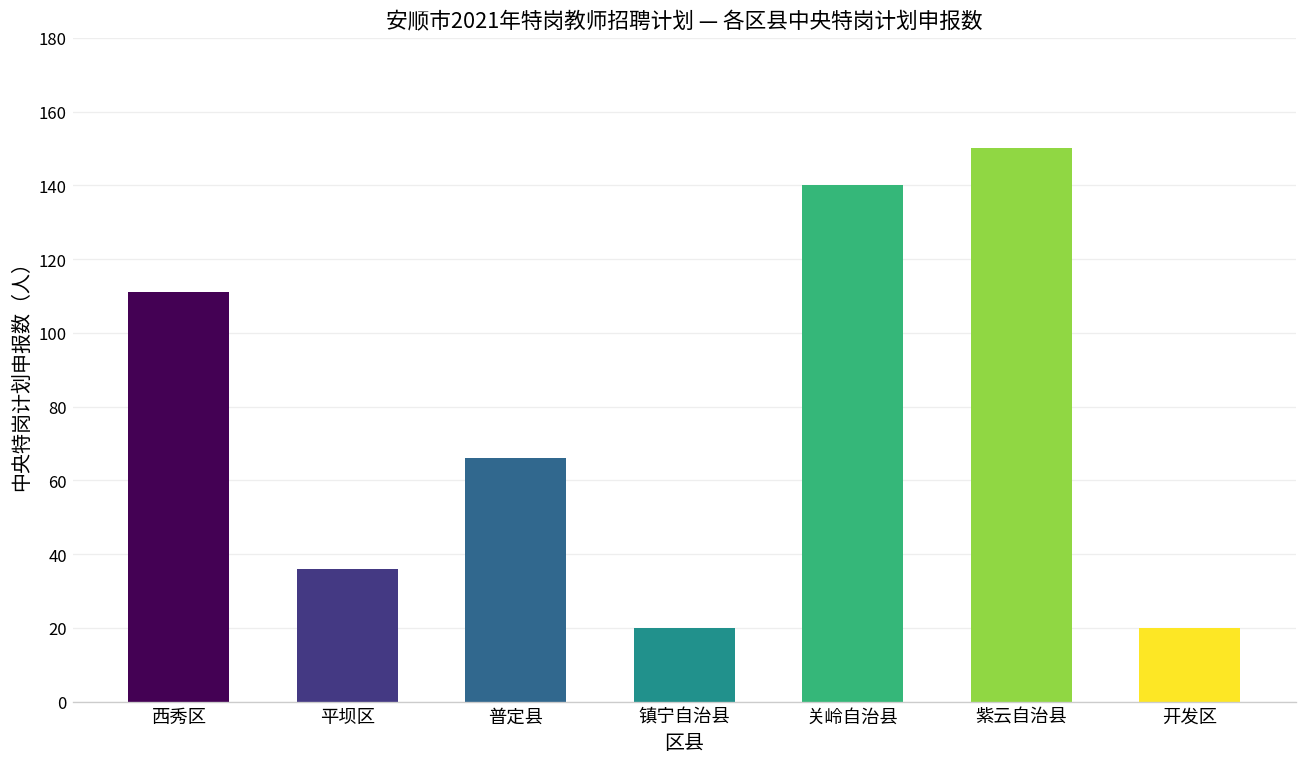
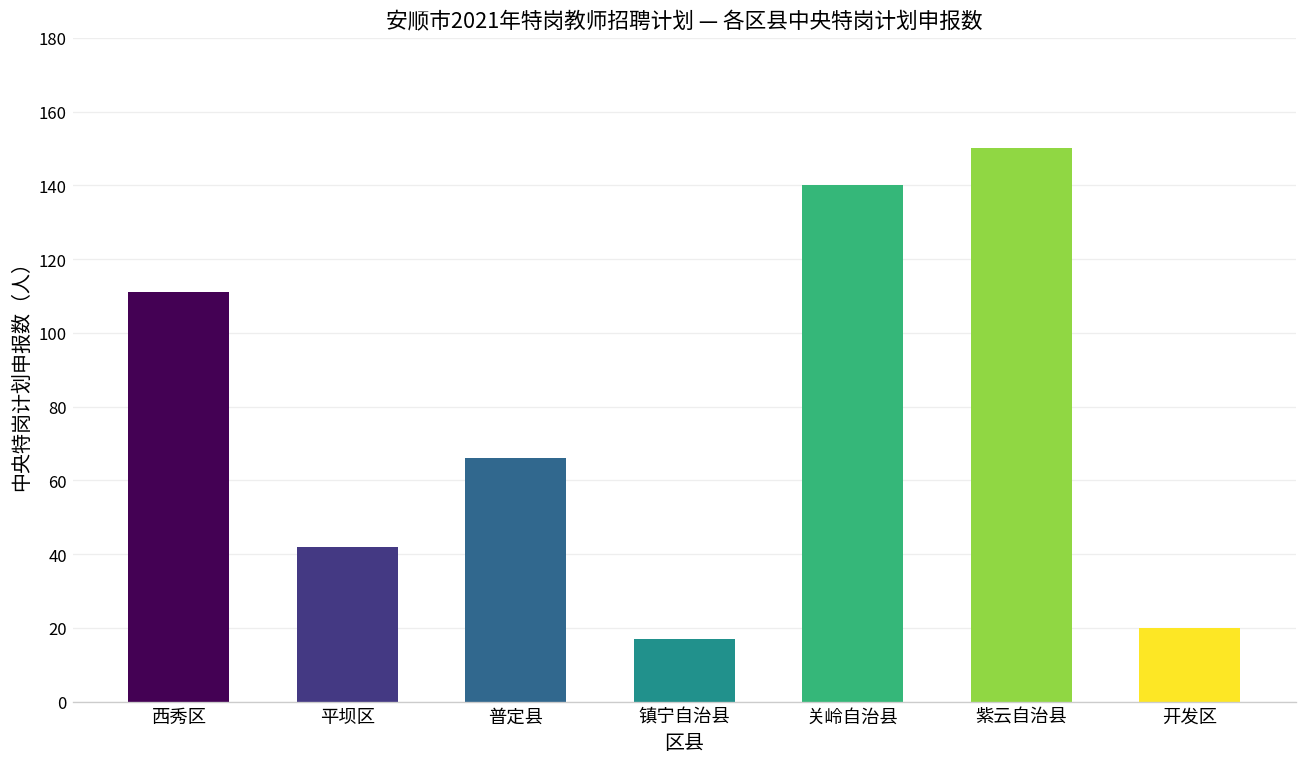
平坝区: 36 -> 42
镇宁自治县: 20 -> 17
